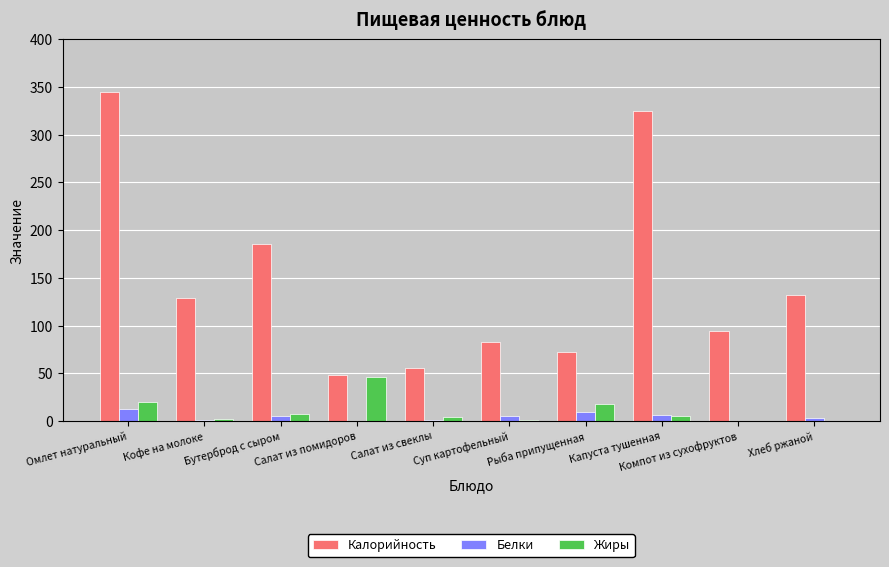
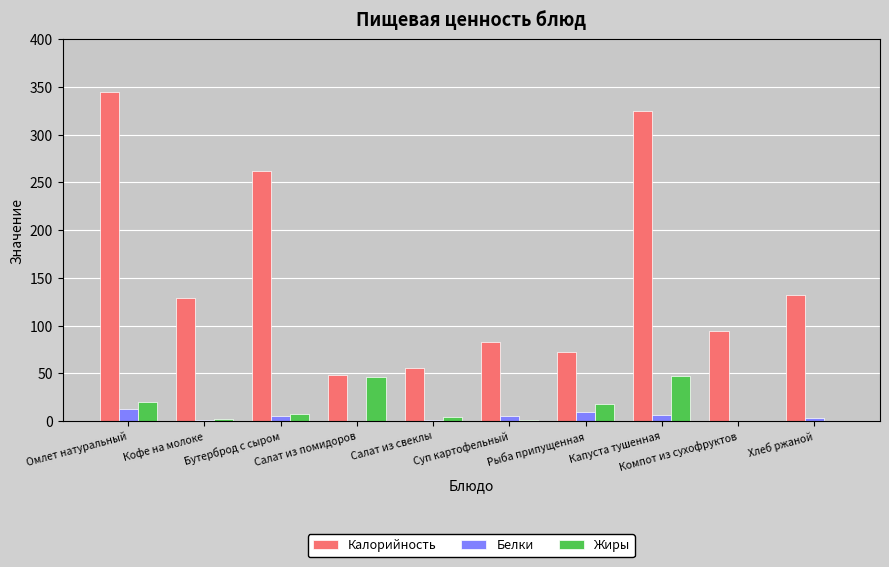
Калорийность, Бутерброд с сыром: 190 -> 260
Жиры, Капуста тушенная: 10 -> 50
